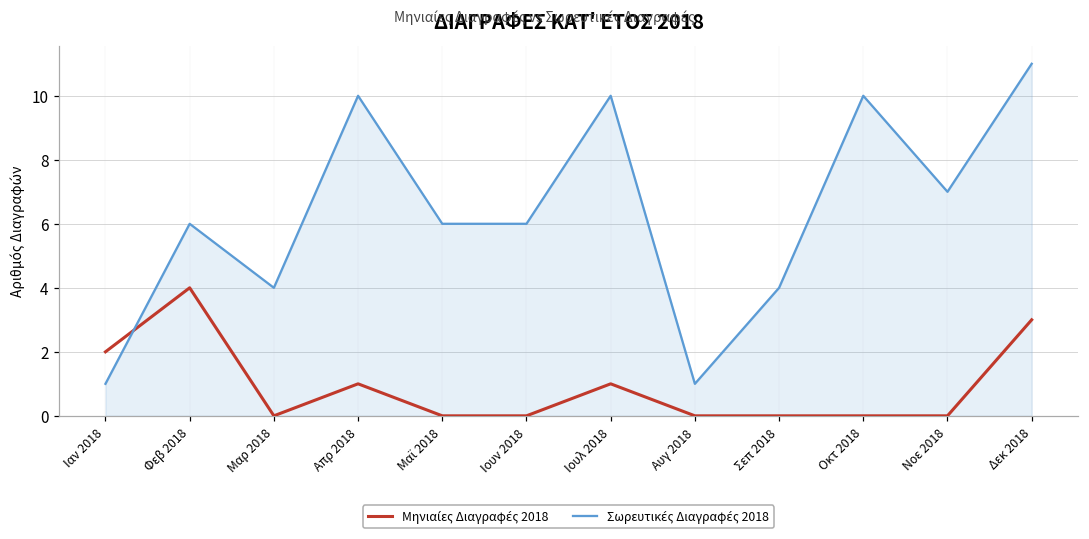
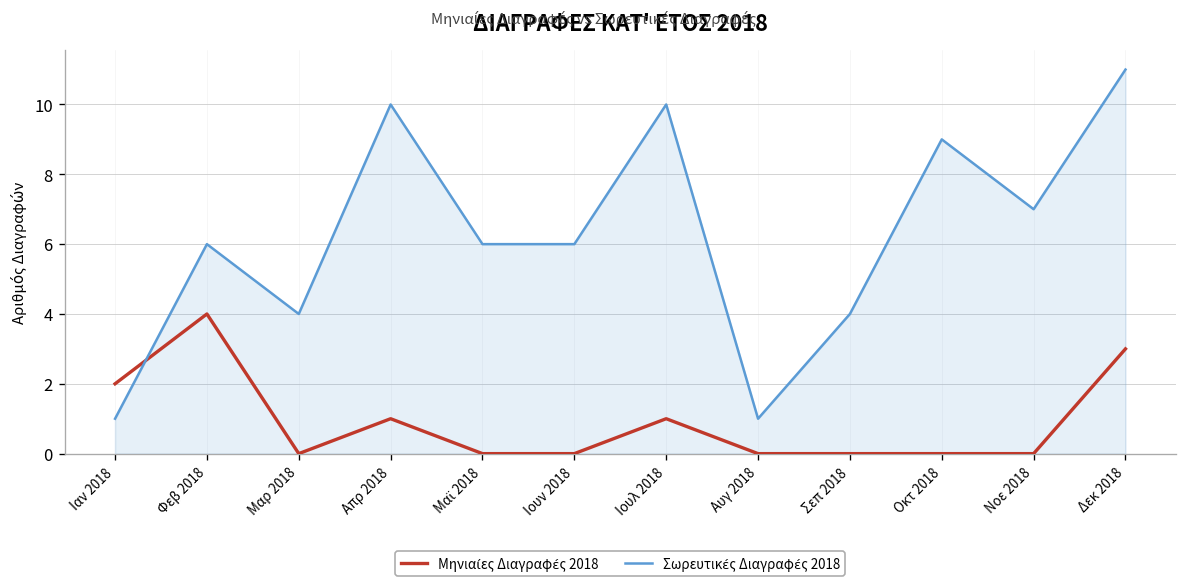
Σωρευτικές Διαγραφές 2018, Οκτ 2018: 10 -> 9
